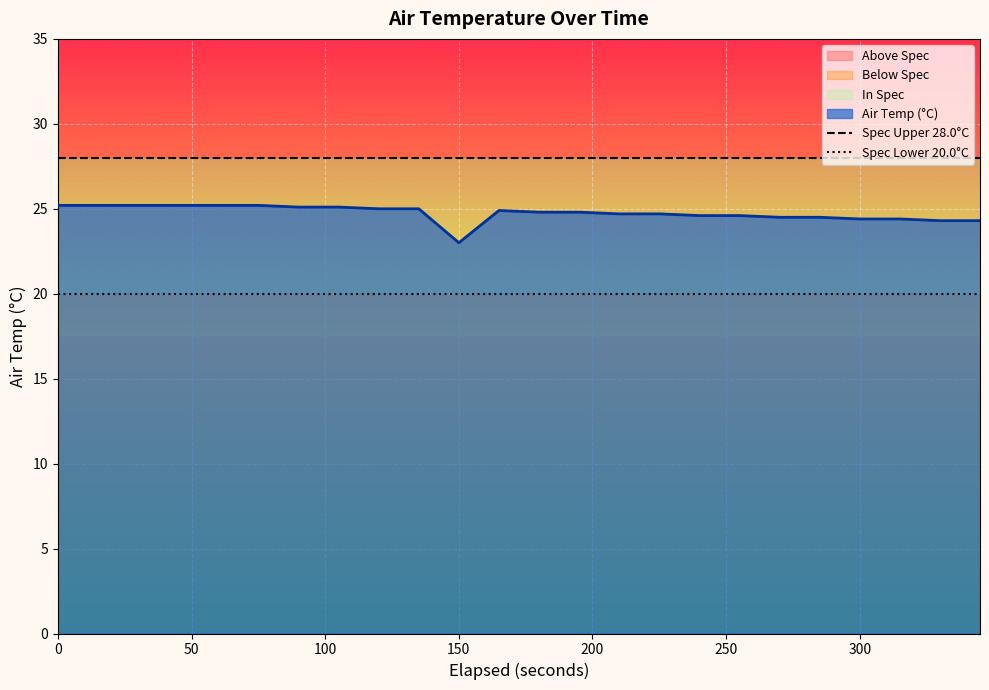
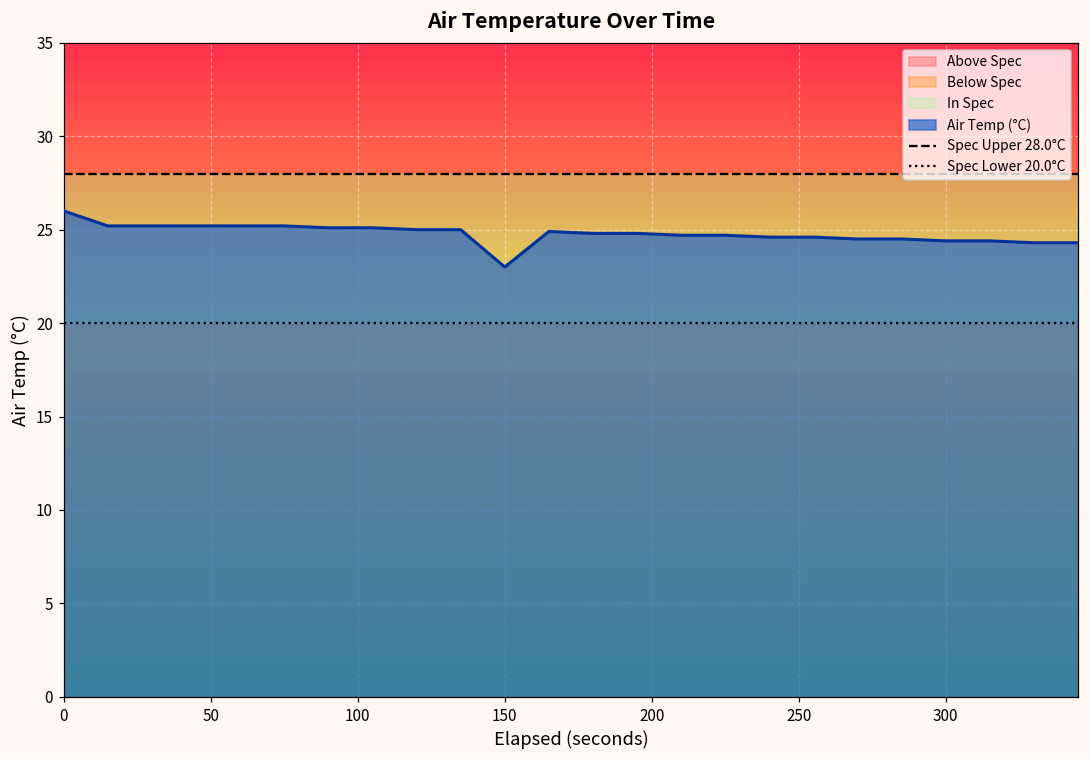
Air Temp (°C), 0: 25.2 -> 26.0
